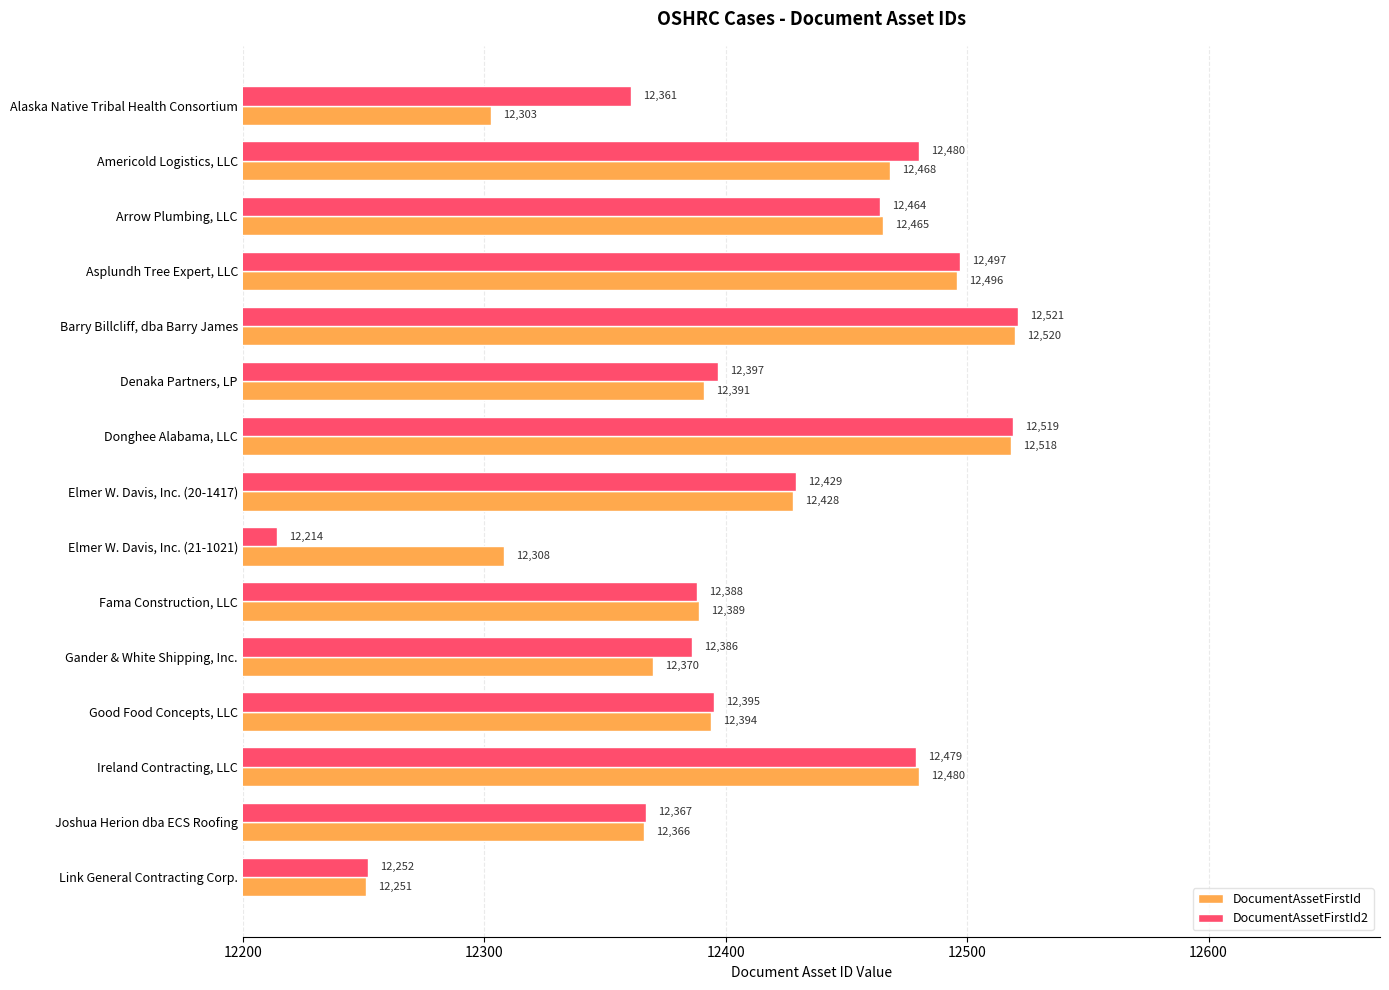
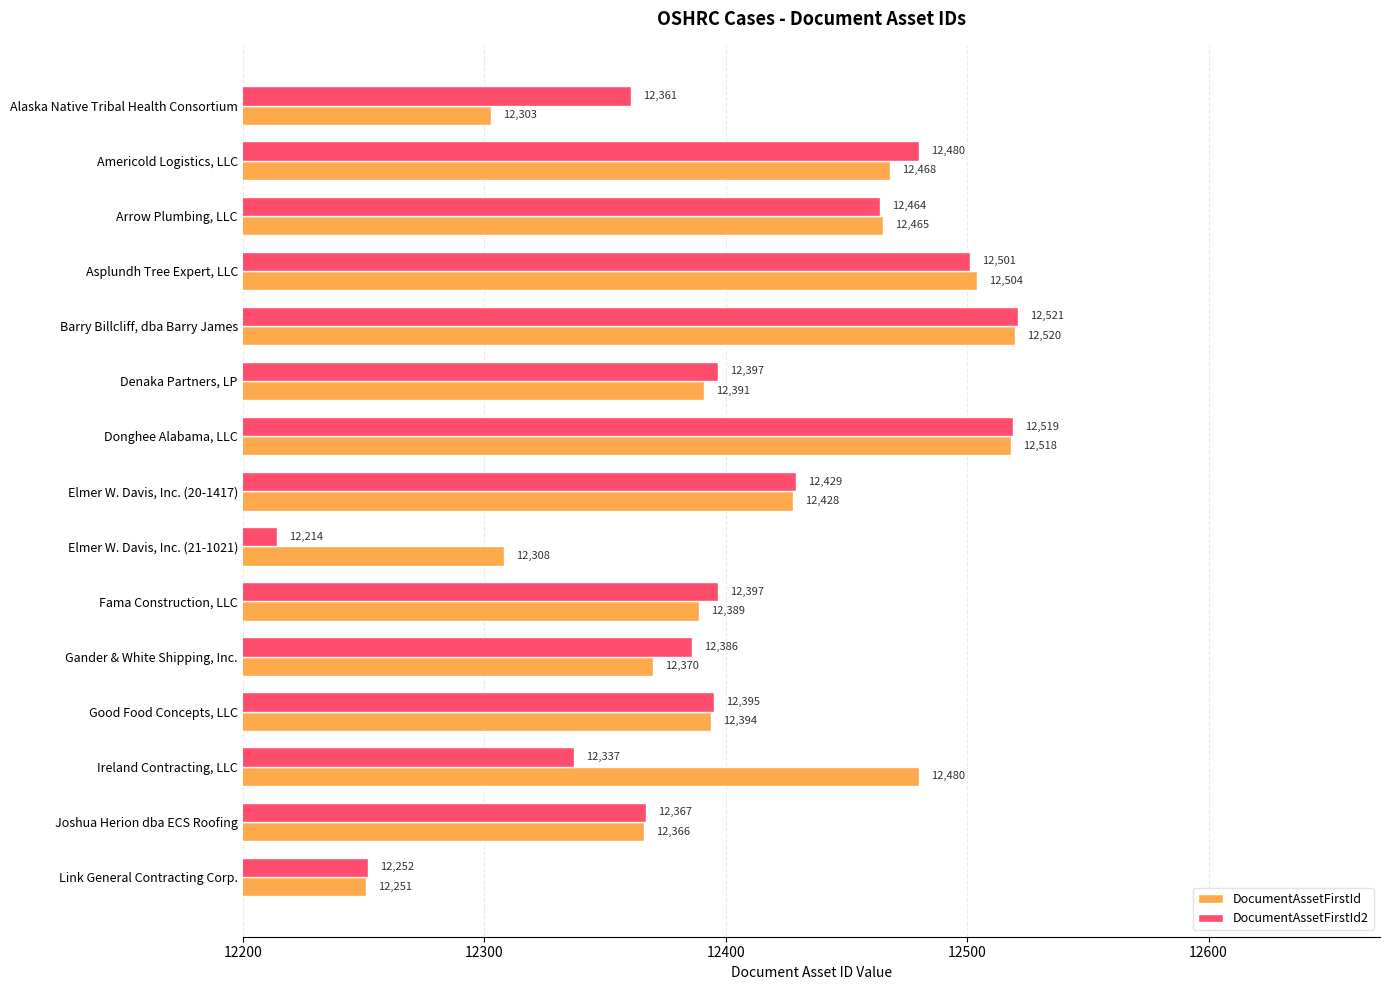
DocumentAssetFirstId2, Asplundh Tree Expert, LLC: 12,497 -> 12,501
DocumentAssetFirstId, Asplundh Tree Expert, LLC: 12,496 -> 12,504
DocumentAssetFirstId2, Fama Construction, LLC: 12,388 -> 12,397
DocumentAssetFirstId2, Ireland Contracting, LLC: 12,479 -> 12,337
